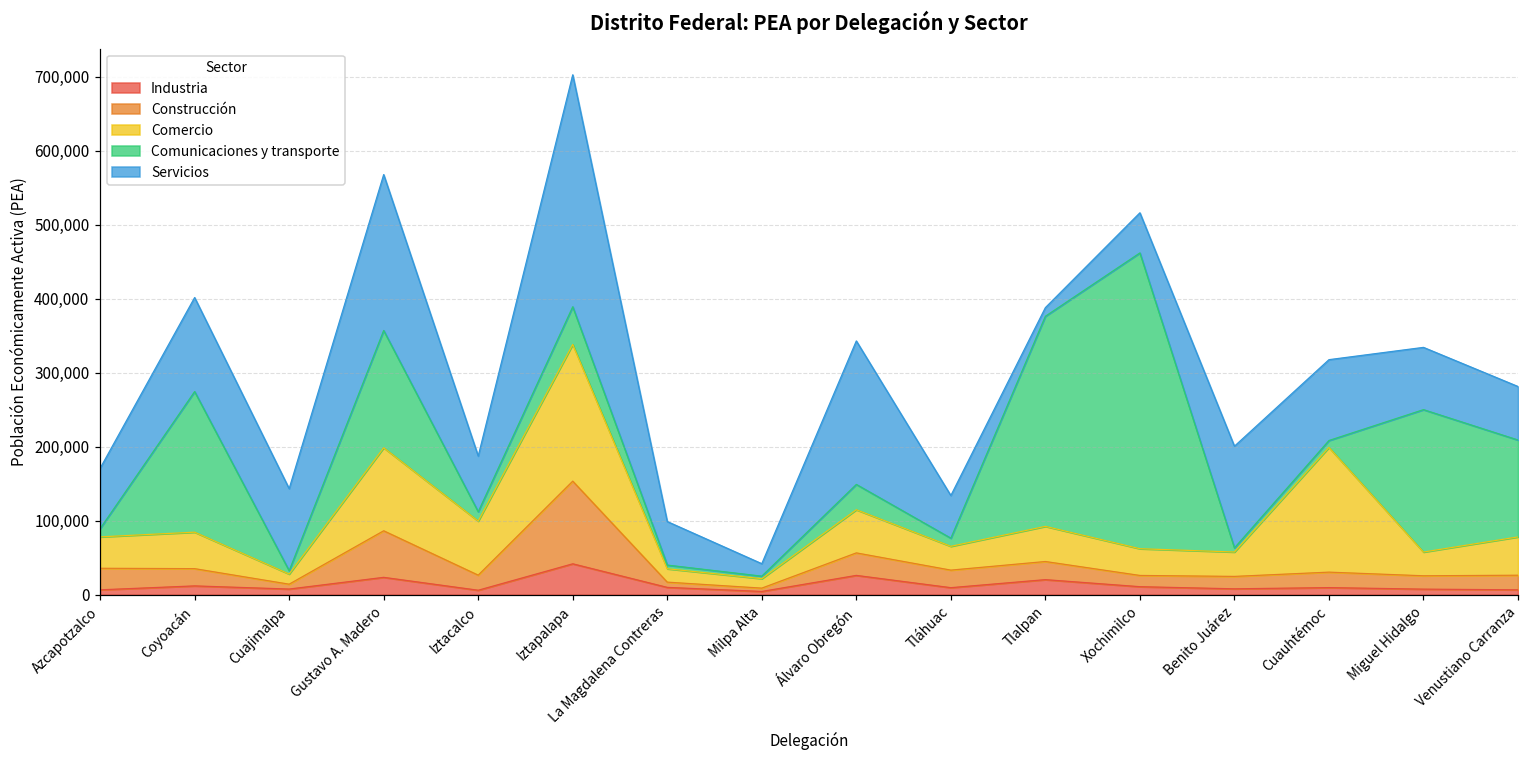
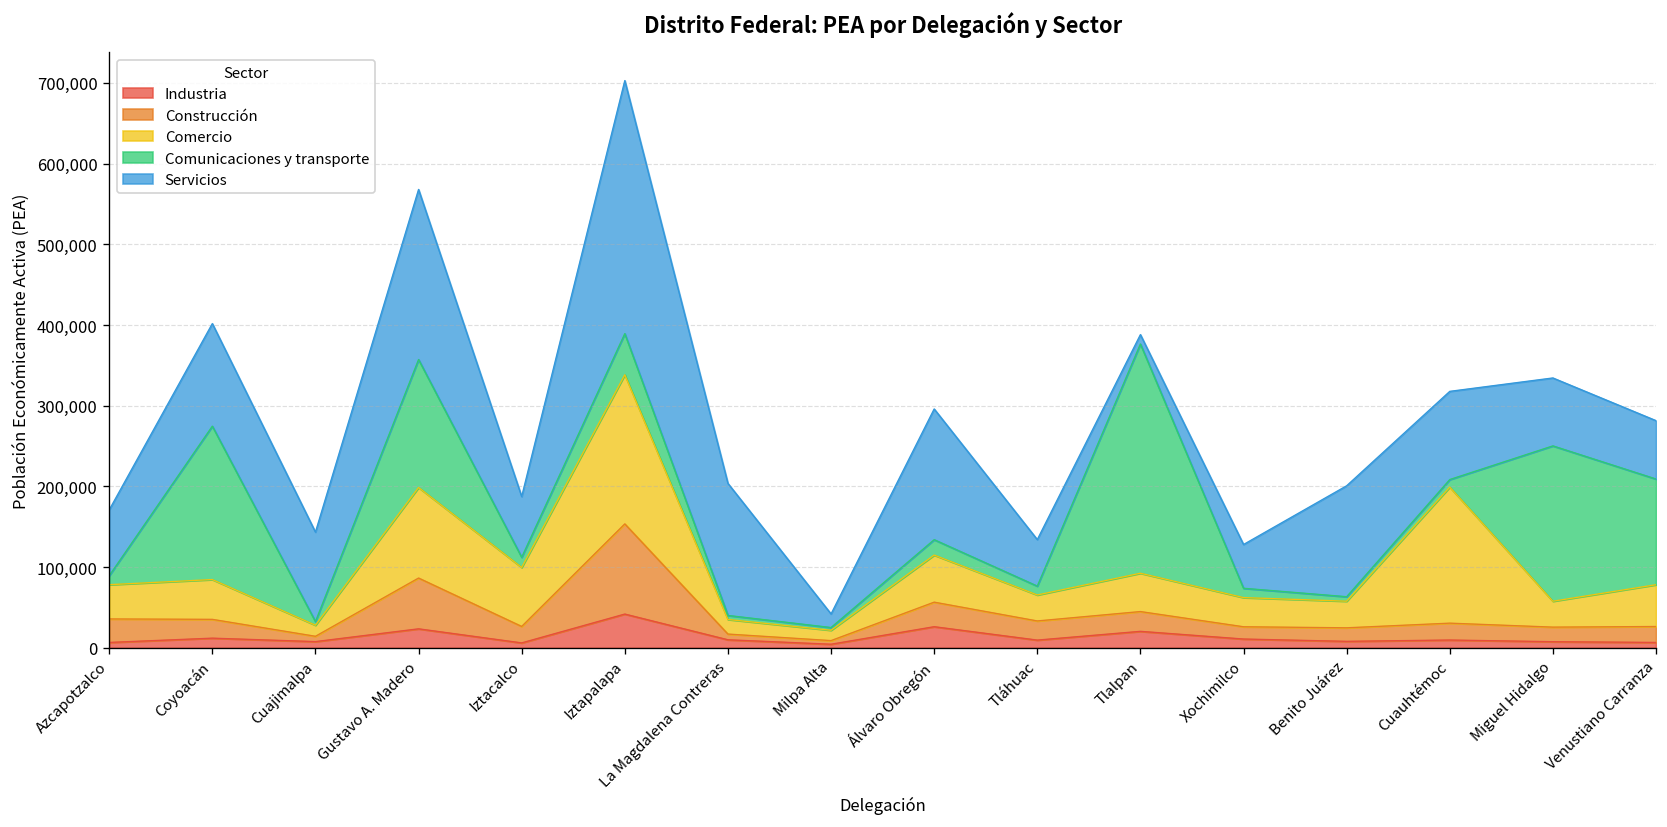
Servicios, La Magdalena Contreras: 60,000 -> 160,000
Comunicaciones y transporte, Álvaro Obregón: 30,000 -> 20,000
Servicios, Álvaro Obregón: 190,000 -> 160,000
Comunicaciones y transporte, Xochimilco: 400,000 -> 10,000
